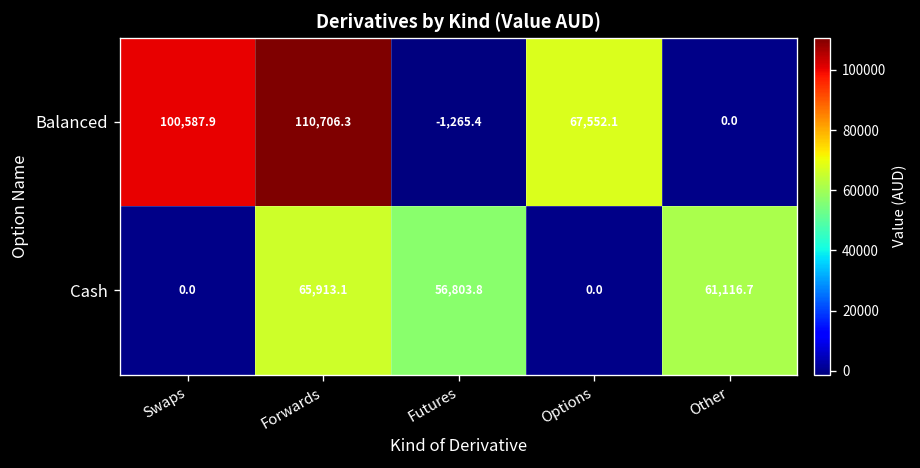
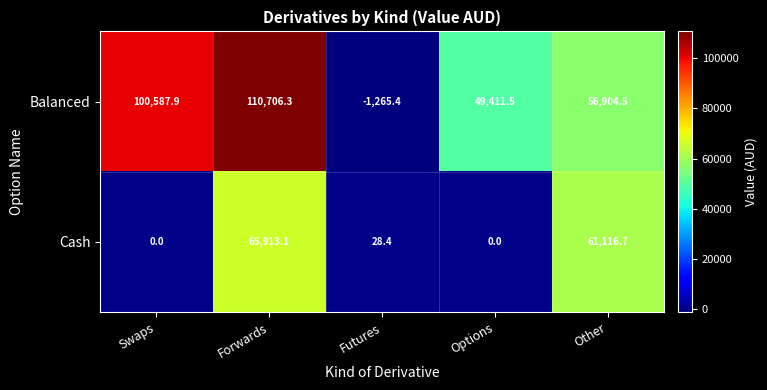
Balanced, Options: 67,552.1 -> 49,411.5
Balanced, Other: 0.0 -> 56,904.5
Cash, Futures: 56,803.8 -> 28.4
